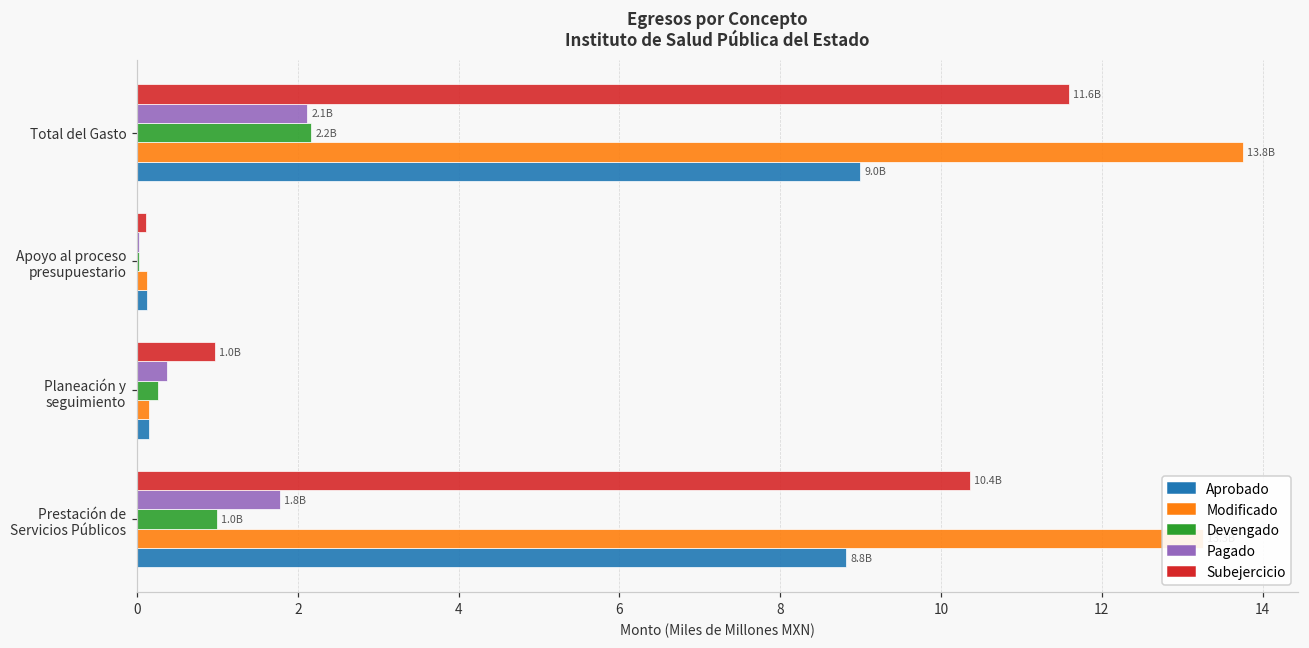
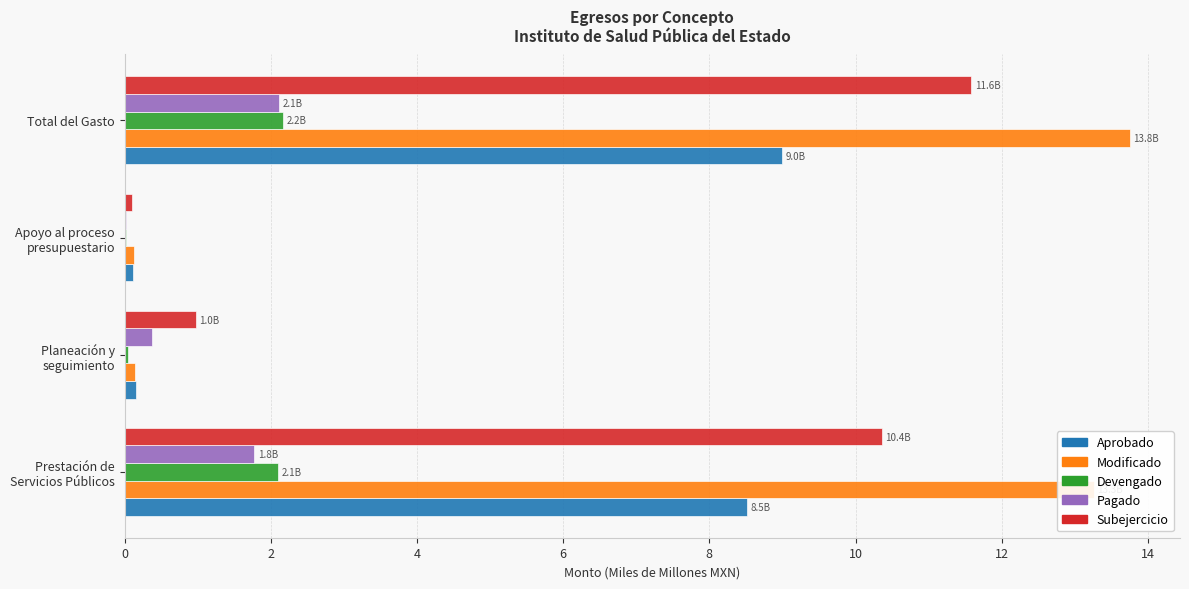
Devengado, Planeación y seguimiento: 0.3 -> 0.0
Devengado, Prestación de Servicios Públicos: 1.0B -> 2.1B
Aprobado, Prestación de Servicios Públicos: 8.8B -> 8.5B
